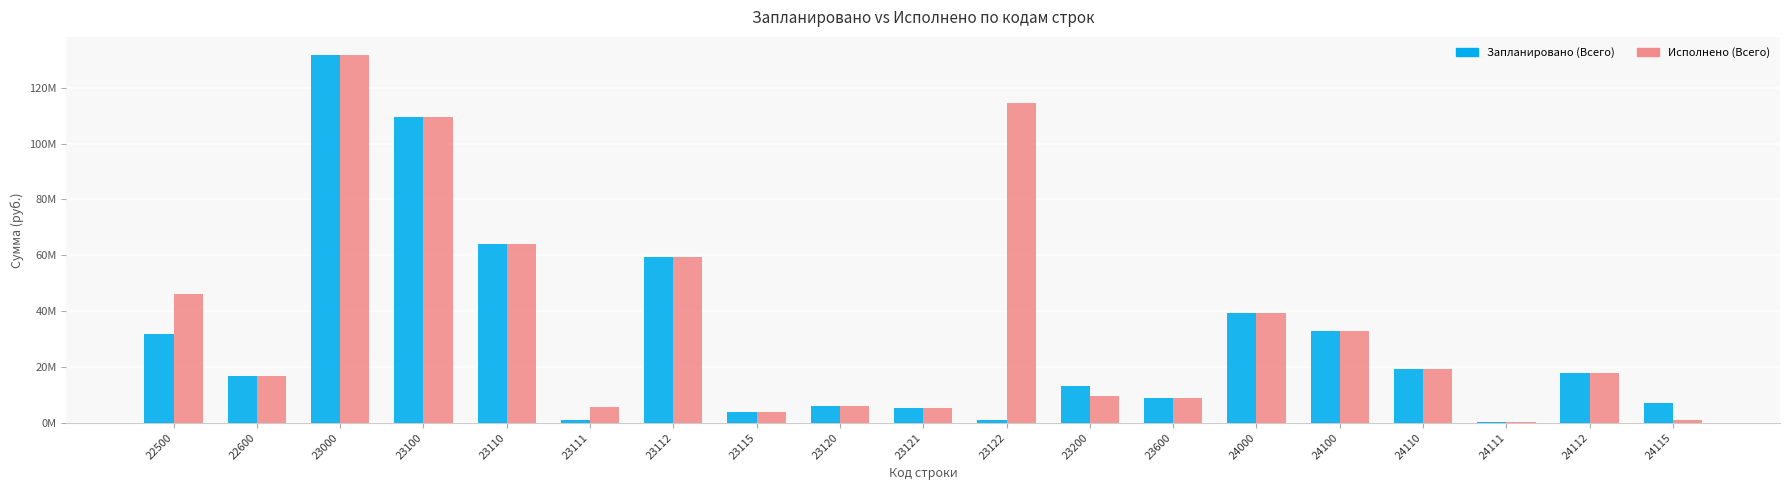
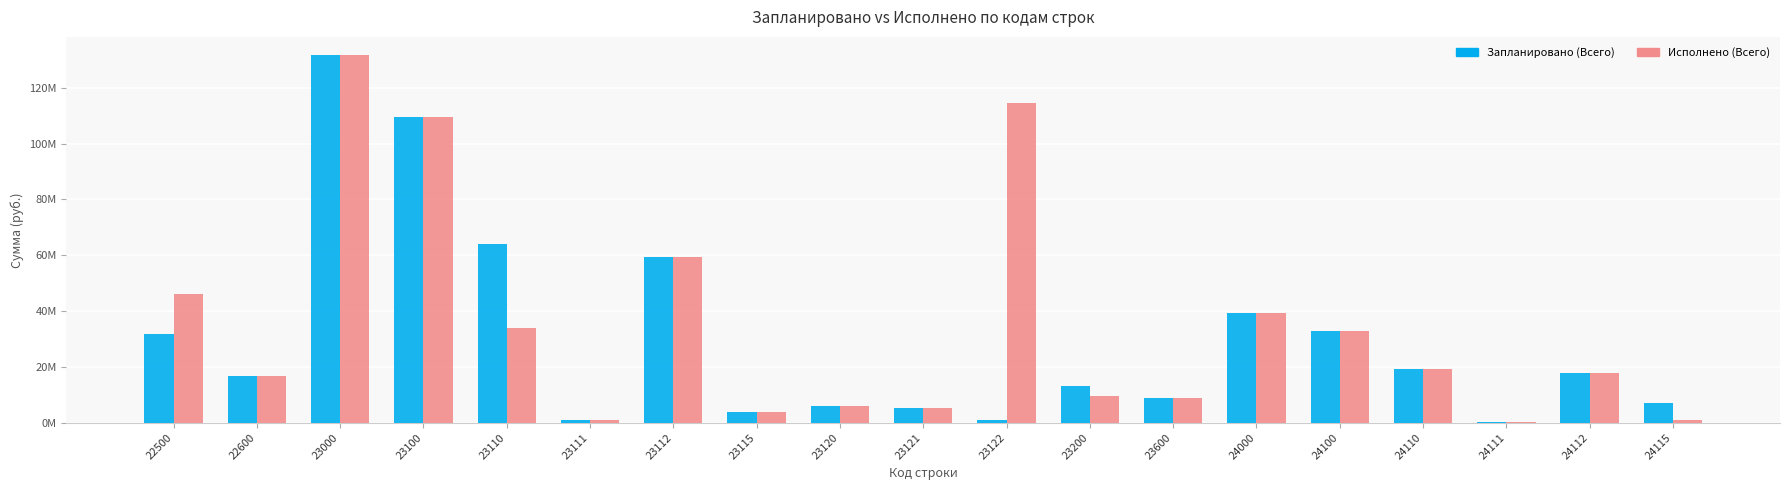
Исполнено (Всего), 23110: 64000000 -> 34000000
Исполнено (Всего), 23111: 6000000 -> 1000000
